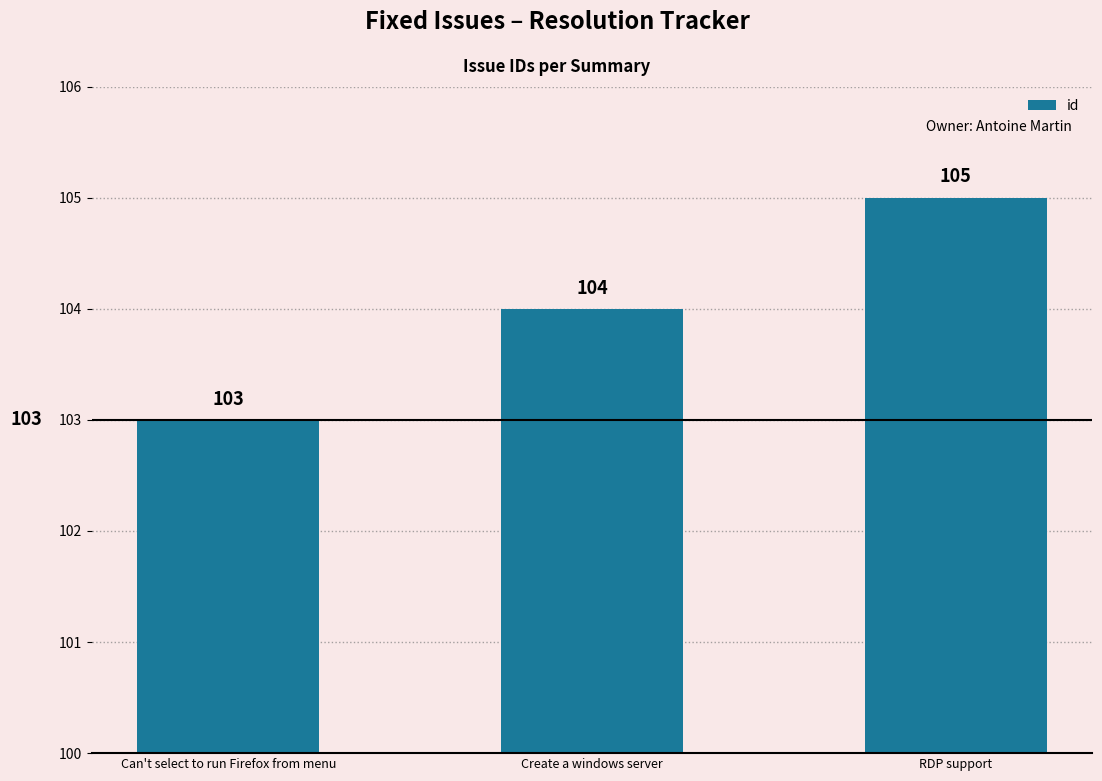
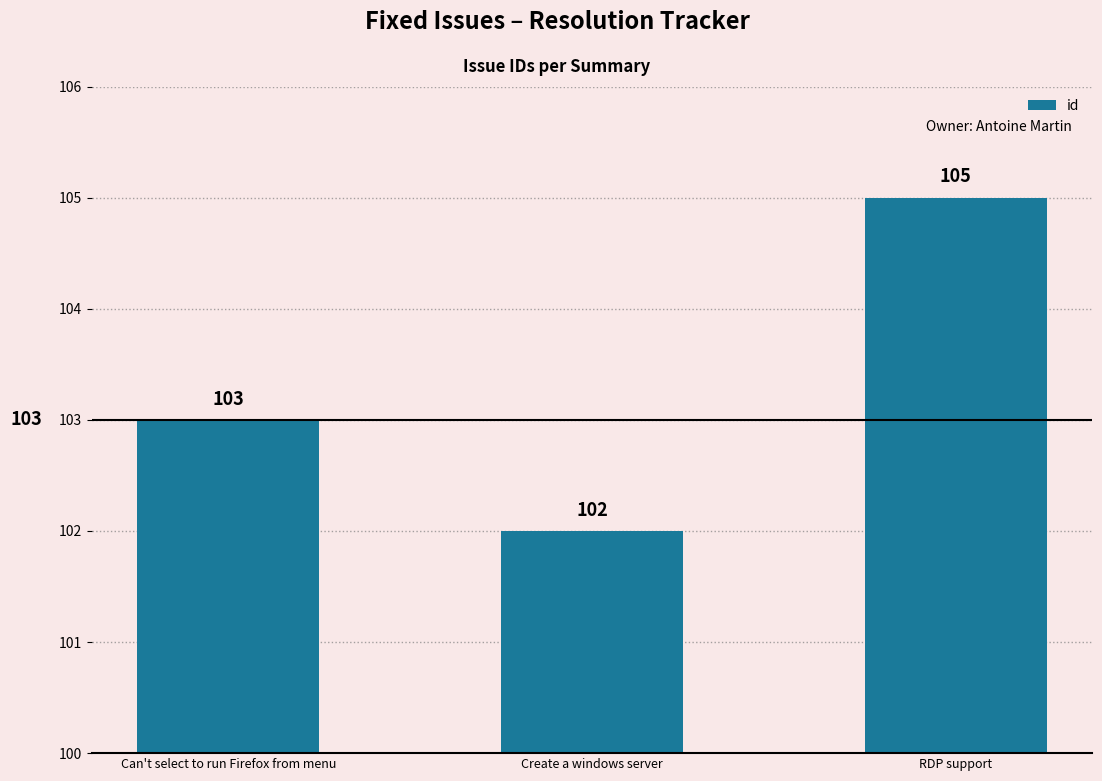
Create a windows server: 104 -> 102
